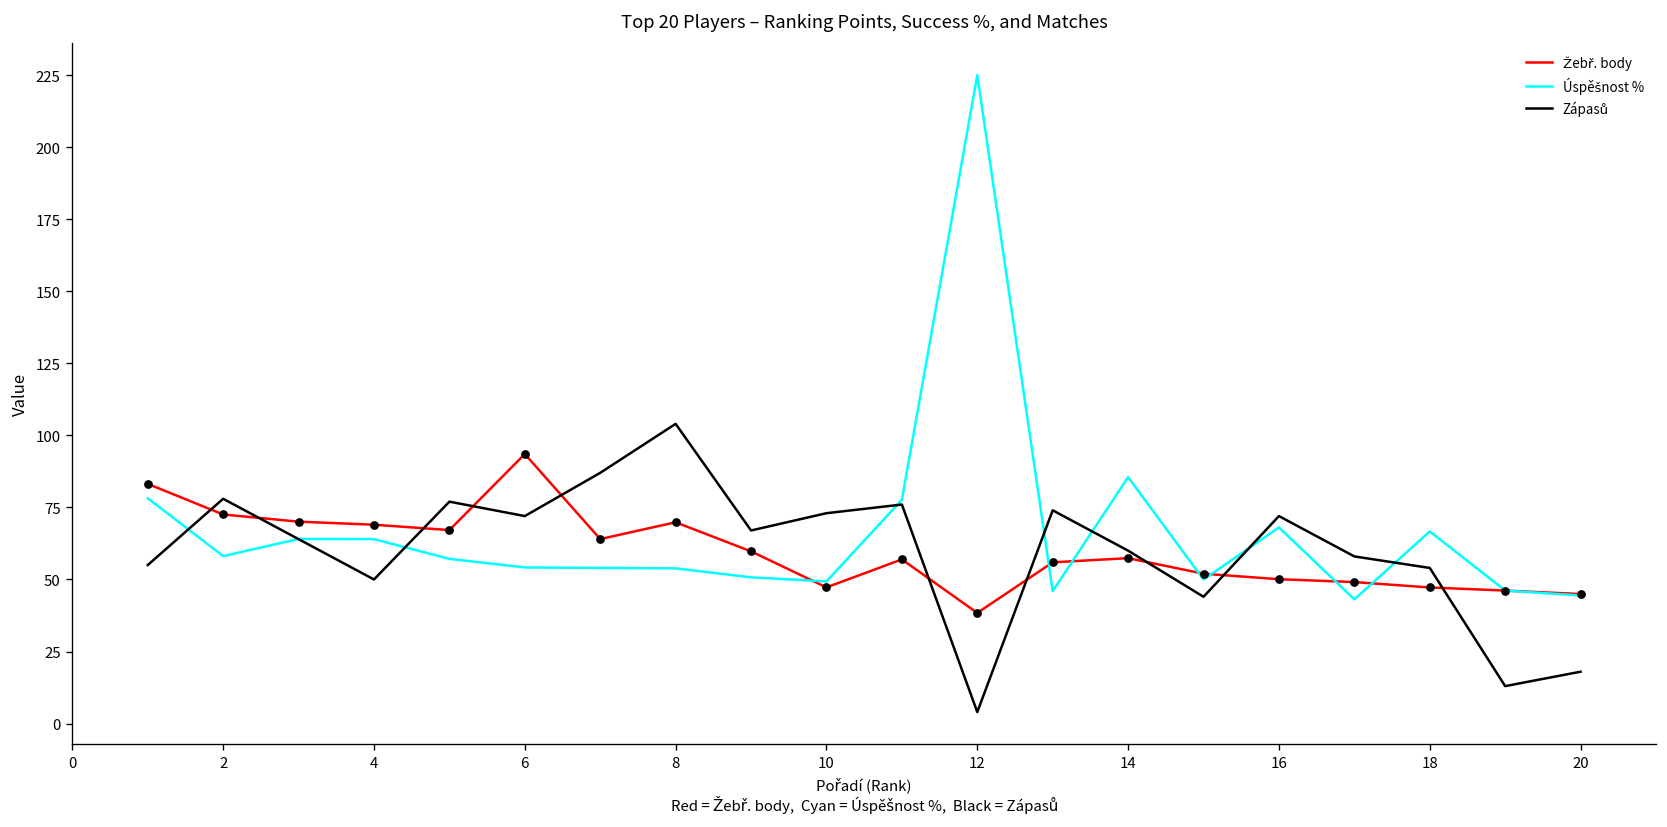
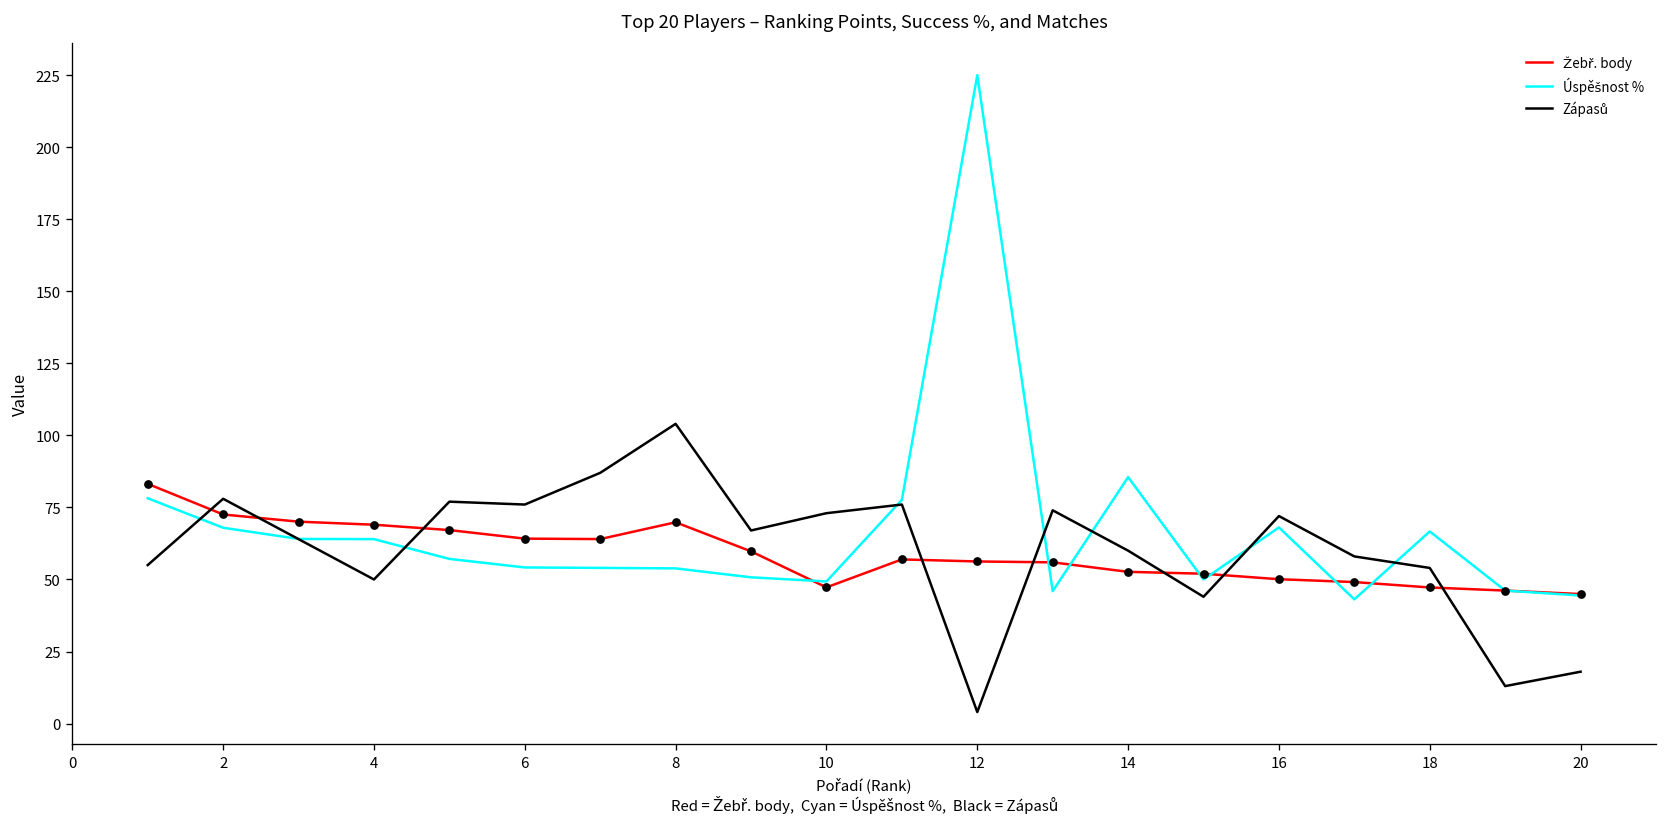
Úspěšnost %, 2: 58 -> 68
Žebř. body, 6: 94 -> 64
Zápasů, 6: 72 -> 76
Žebř. body, 12: 38 -> 56
Žebř. body, 14: 57 -> 53
